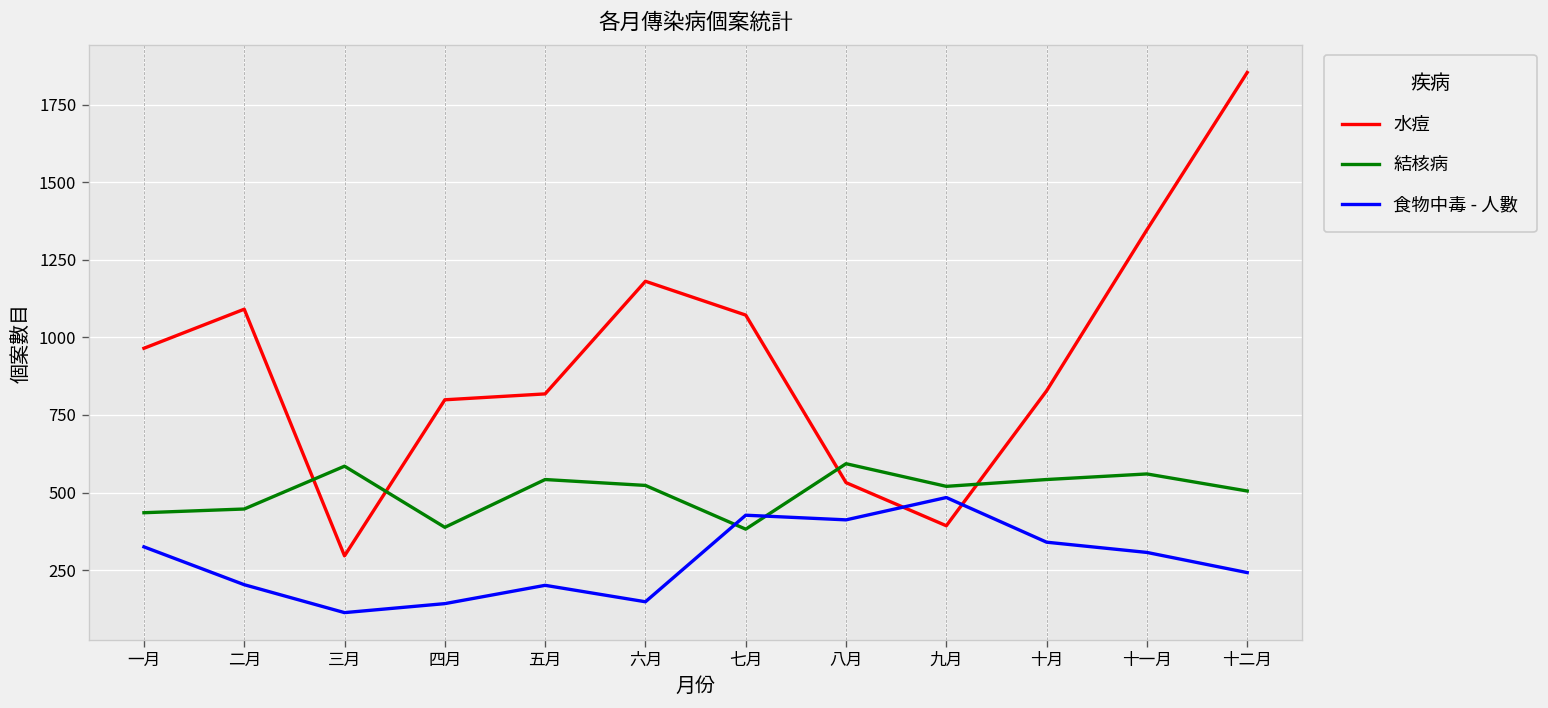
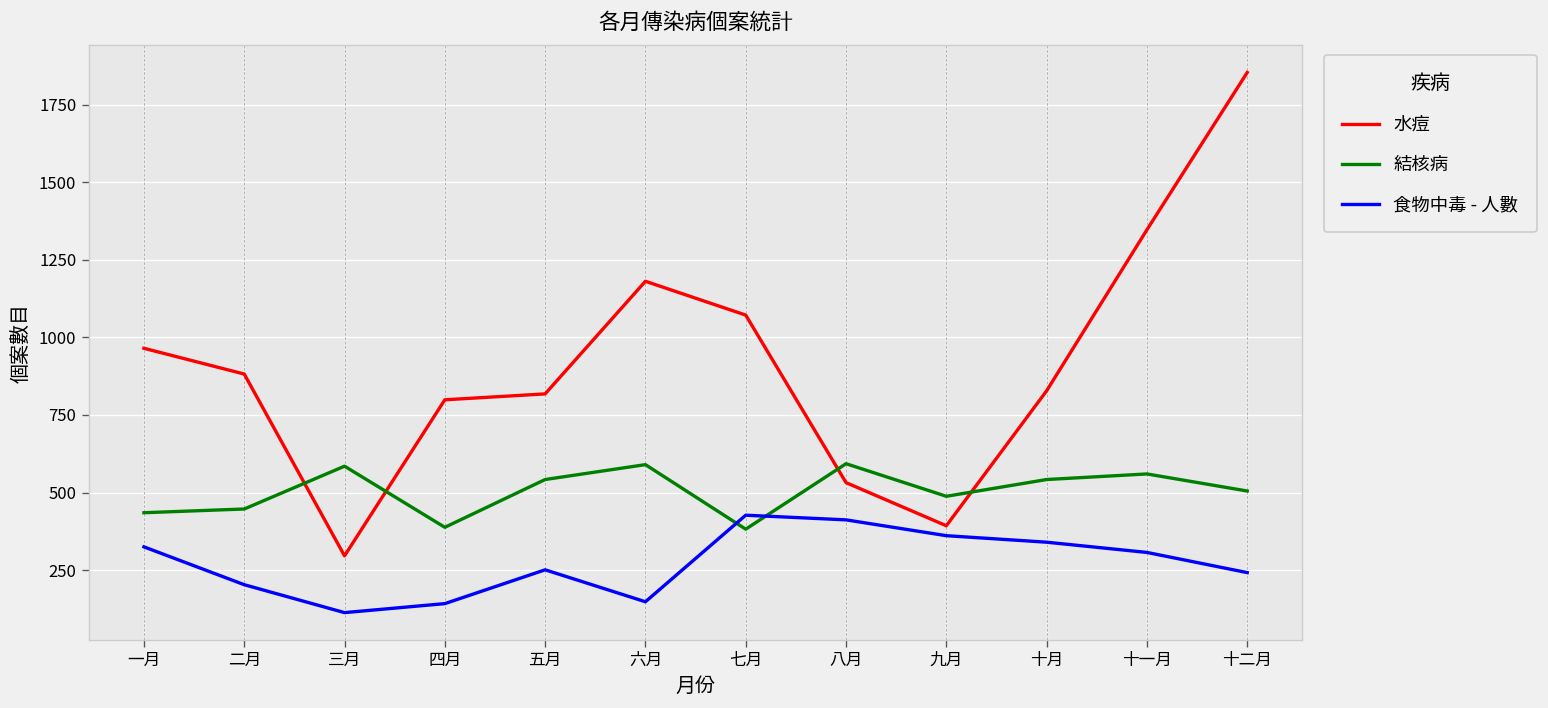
水痘, 二月: 1090 -> 880
食物中毒 - 人數, 五月: 200 -> 250
結核病, 六月: 520 -> 590
結核病, 九月: 520 -> 490
食物中毒 - 人數, 九月: 480 -> 360
